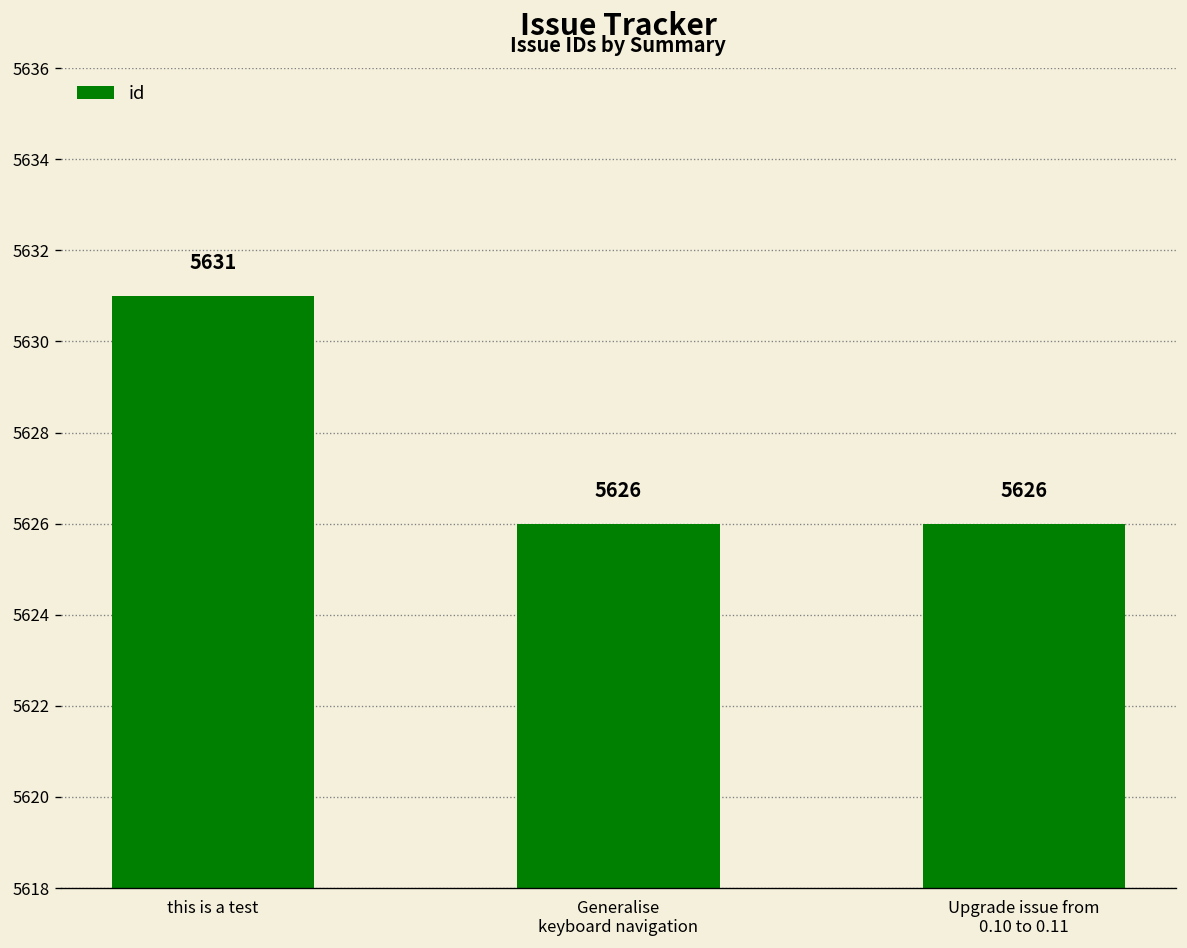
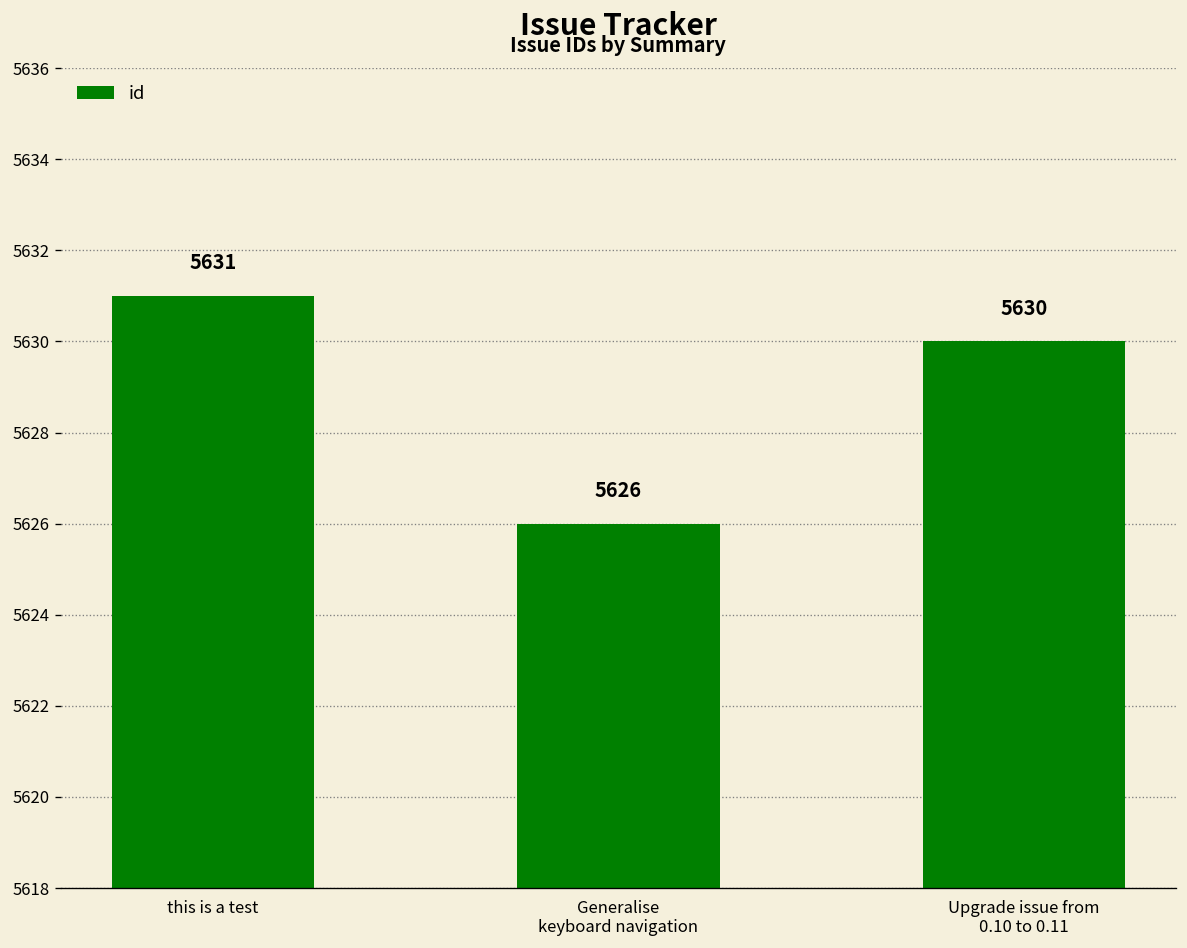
Upgrade issue from 0.10 to 0.11: 5626 -> 5630
